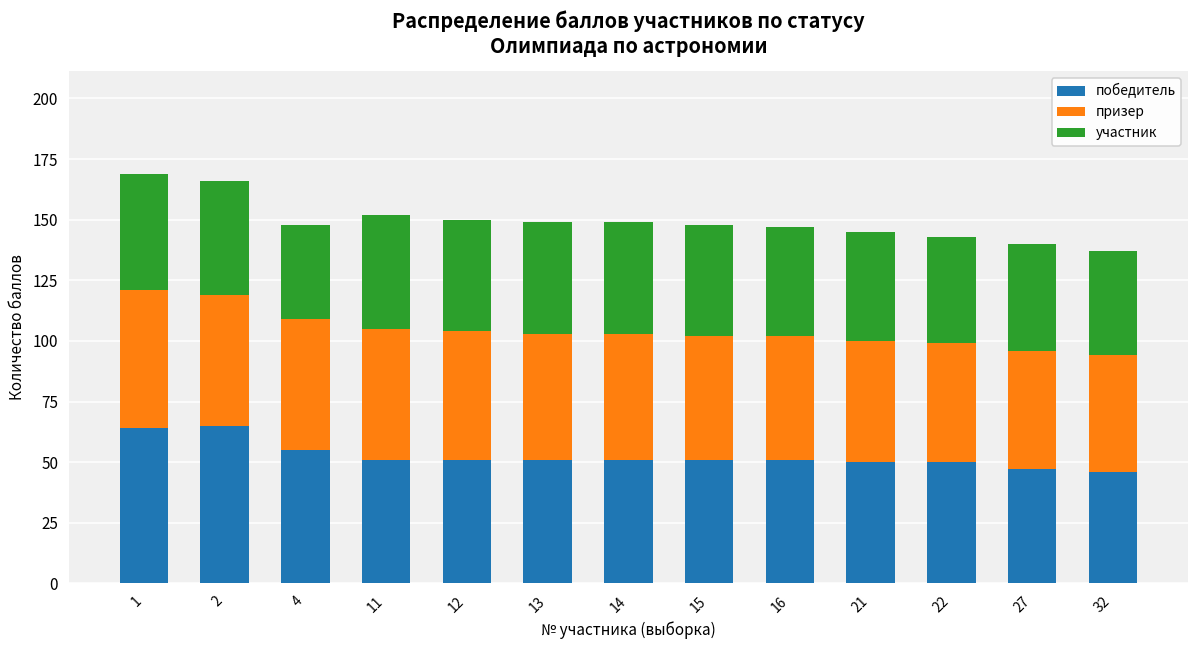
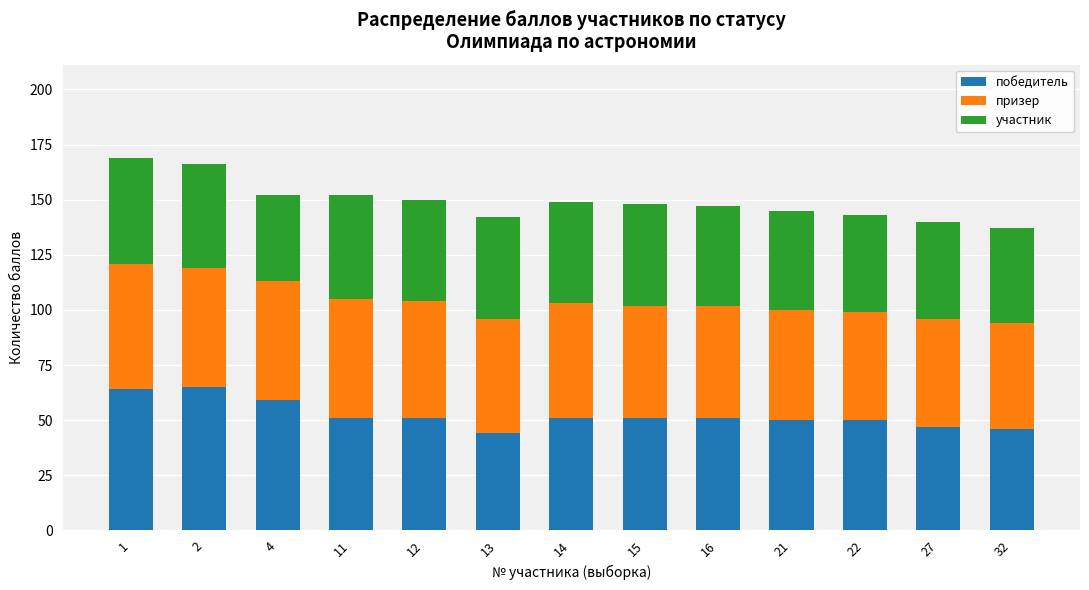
победитель, 4: 55 -> 59
победитель, 13: 51 -> 44
